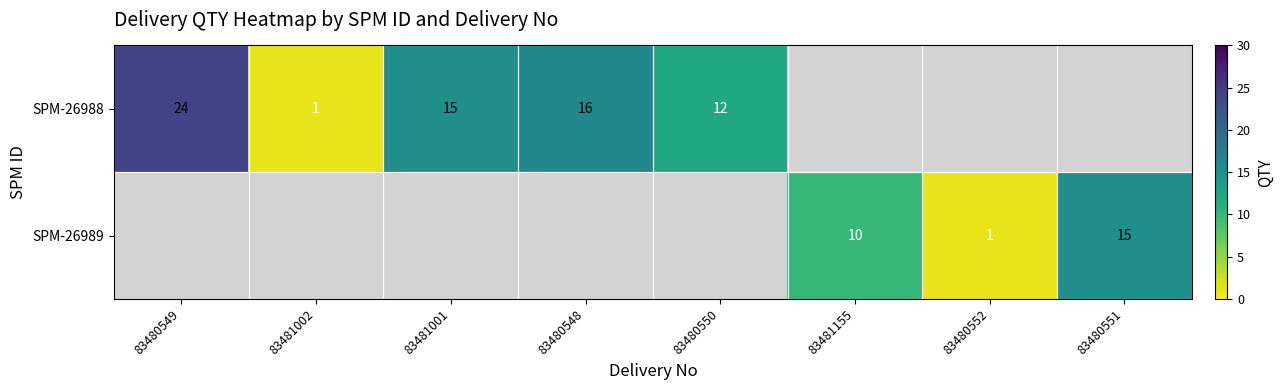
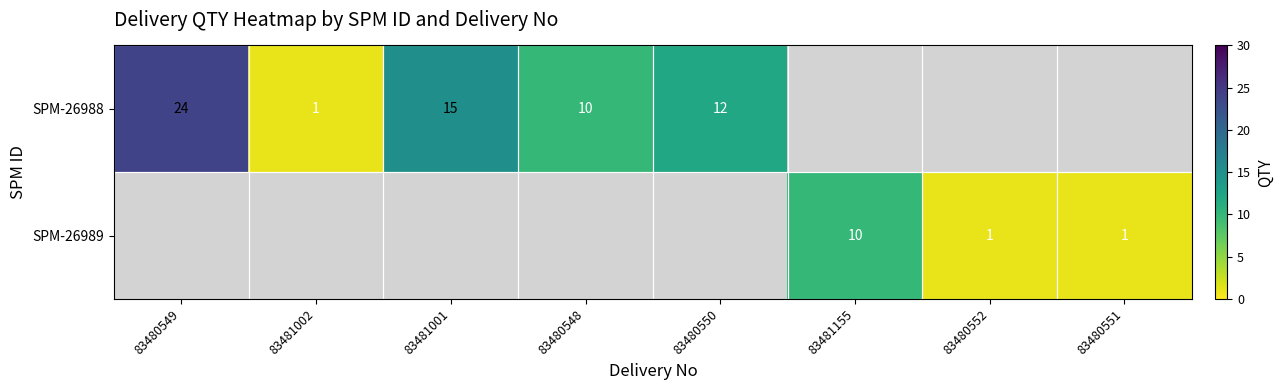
SPM-26988, 83480548: 16 -> 10
SPM-26989, 83480551: 15 -> 1
